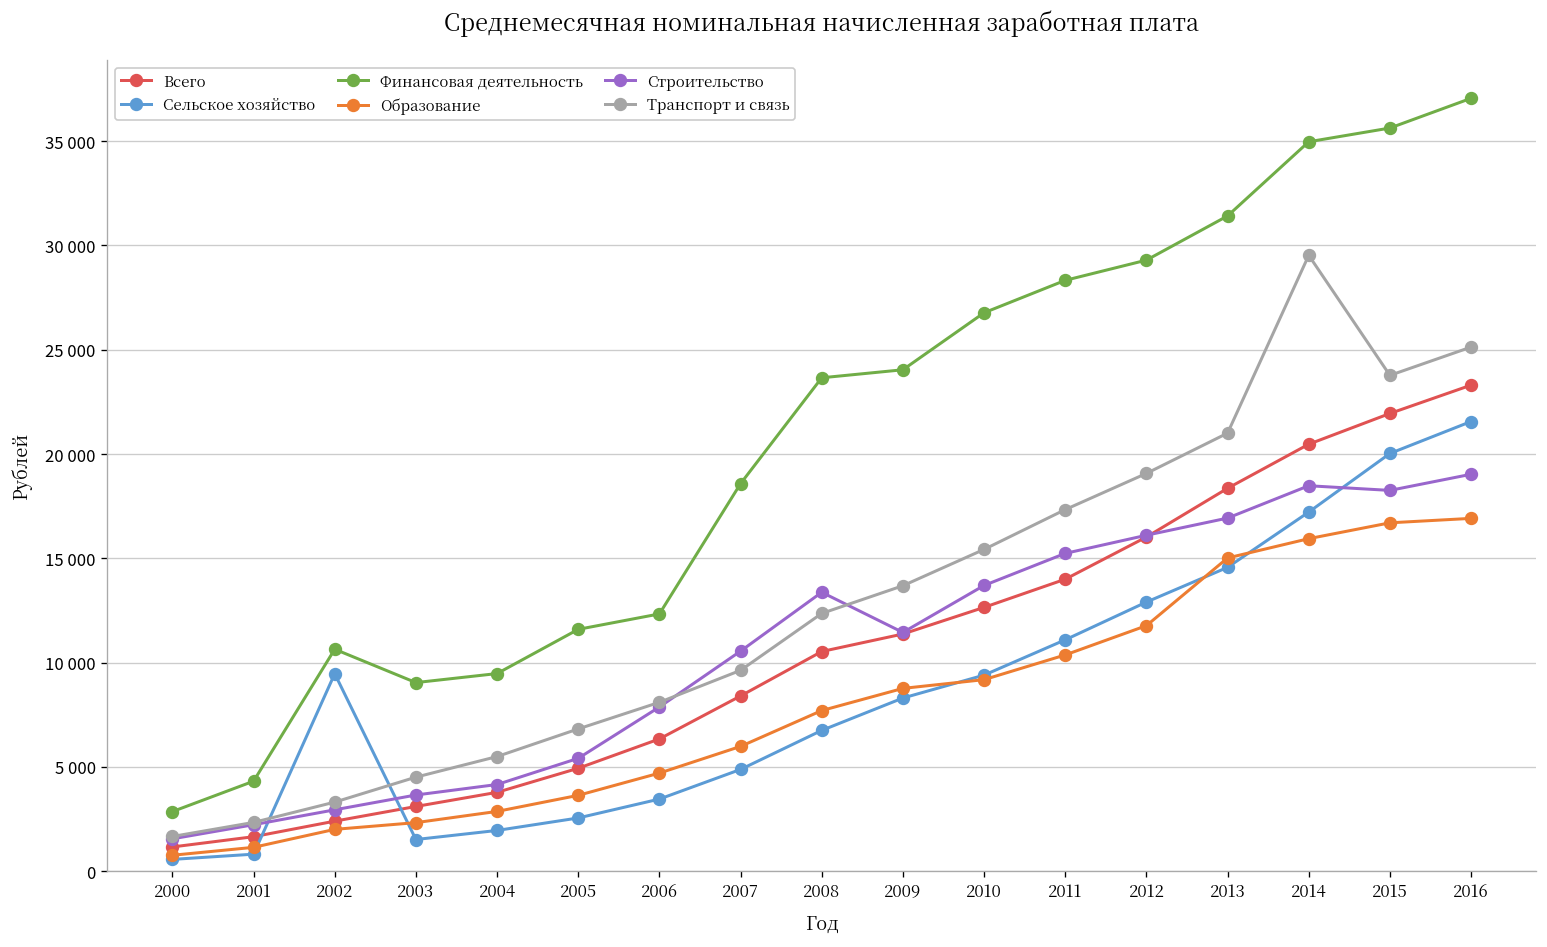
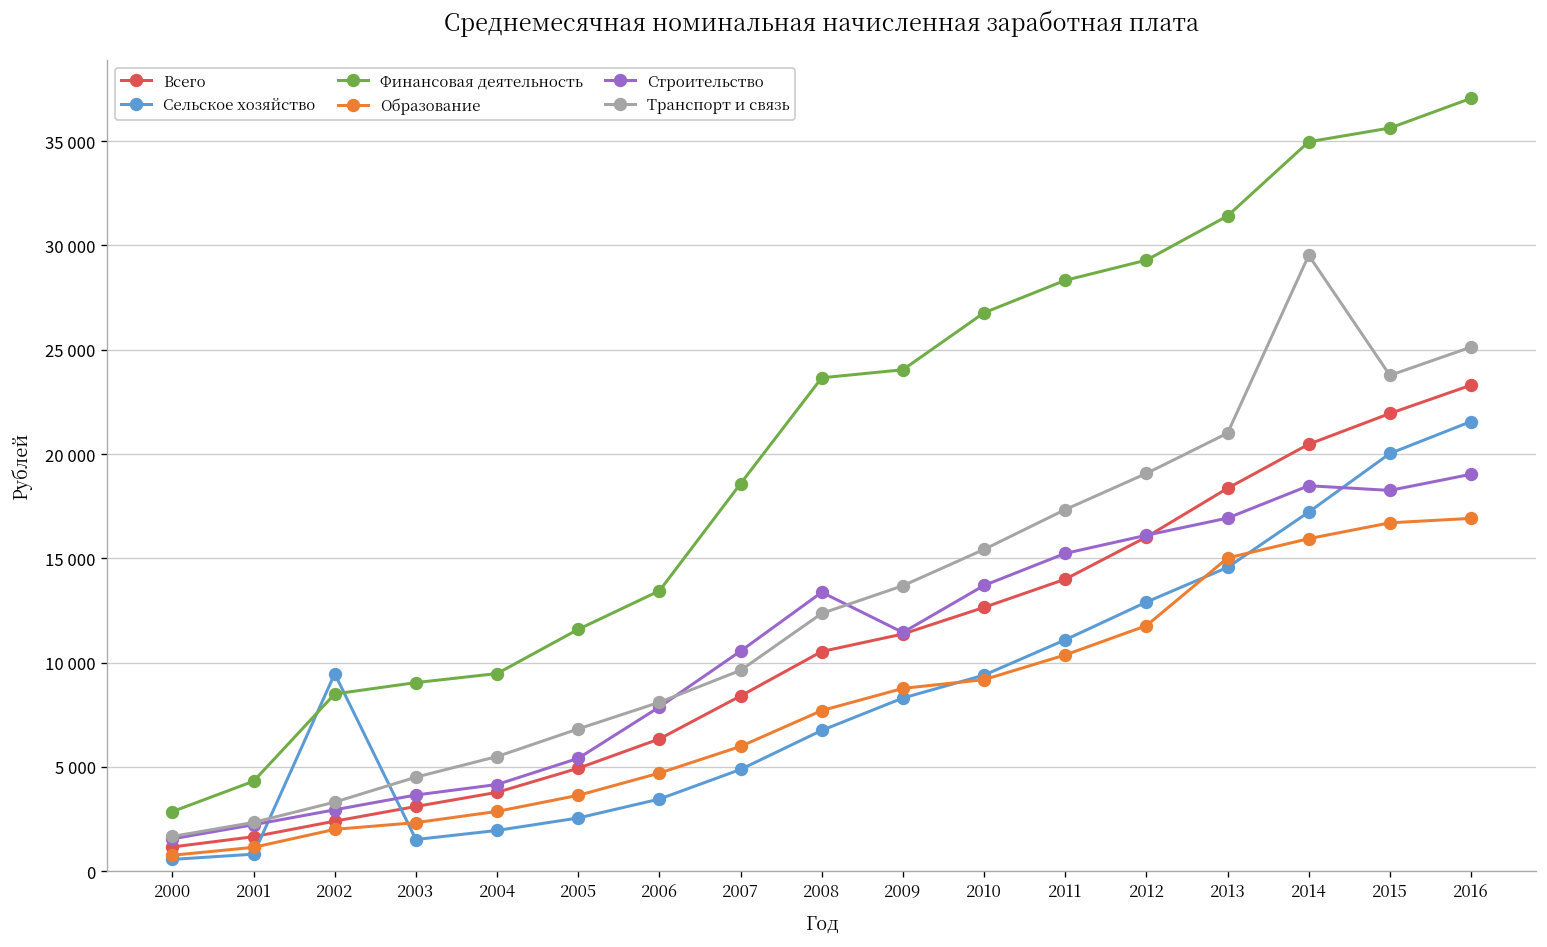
Финансовая деятельность, 2002: 10600 -> 8500
Финансовая деятельность, 2006: 12300 -> 13400
